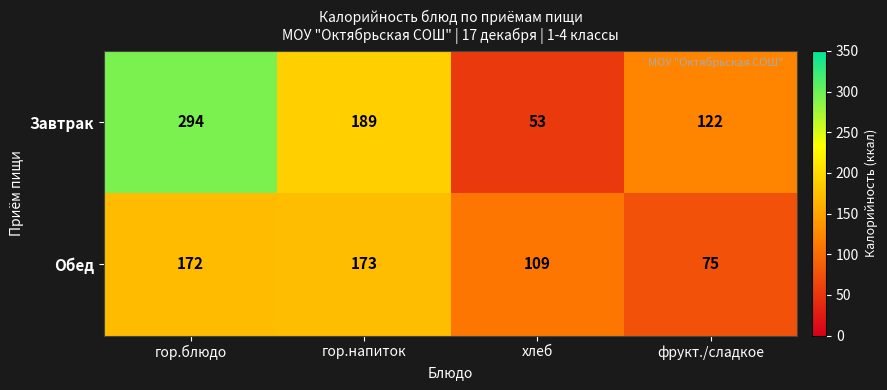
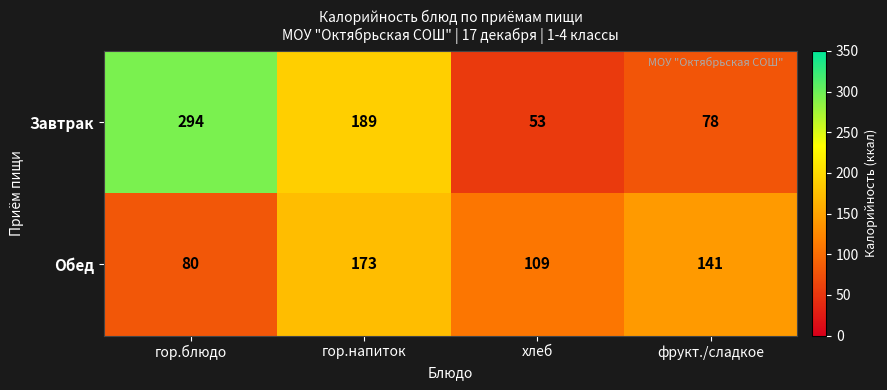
Завтрак, фрукт./сладкое: 122 -> 78
Обед, гор.блюдо: 172 -> 80
Обед, фрукт./сладкое: 75 -> 141
